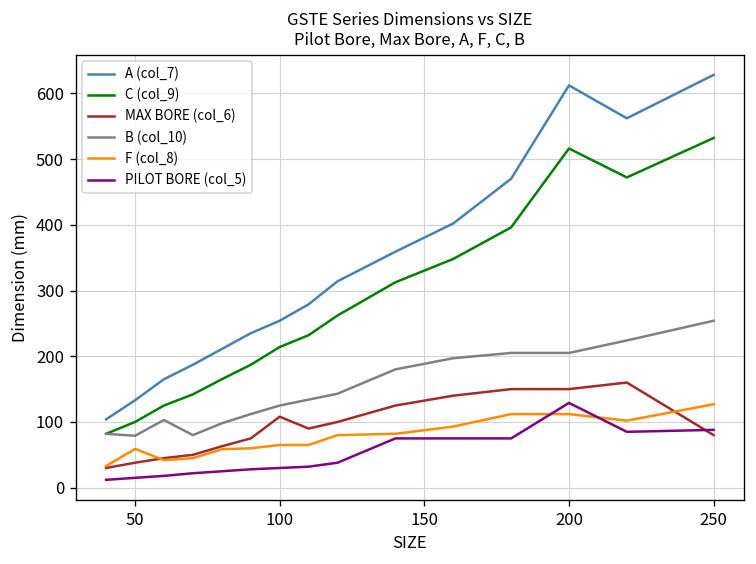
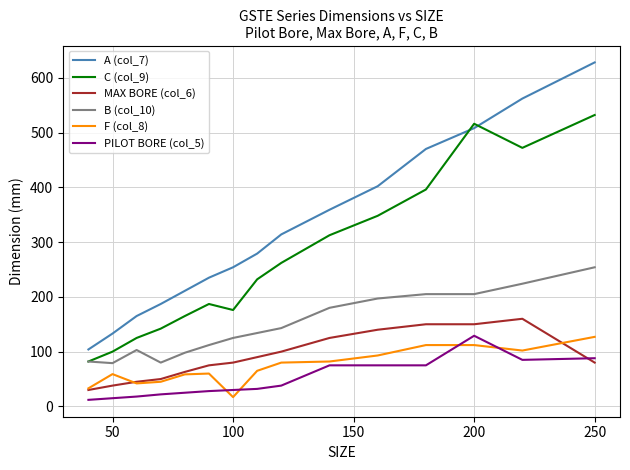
C (col_9), 100: 210 -> 180
MAX BORE (col_6), 100: 110 -> 80
F (col_8), 100: 70 -> 20
A (col_7), 200: 610 -> 510
